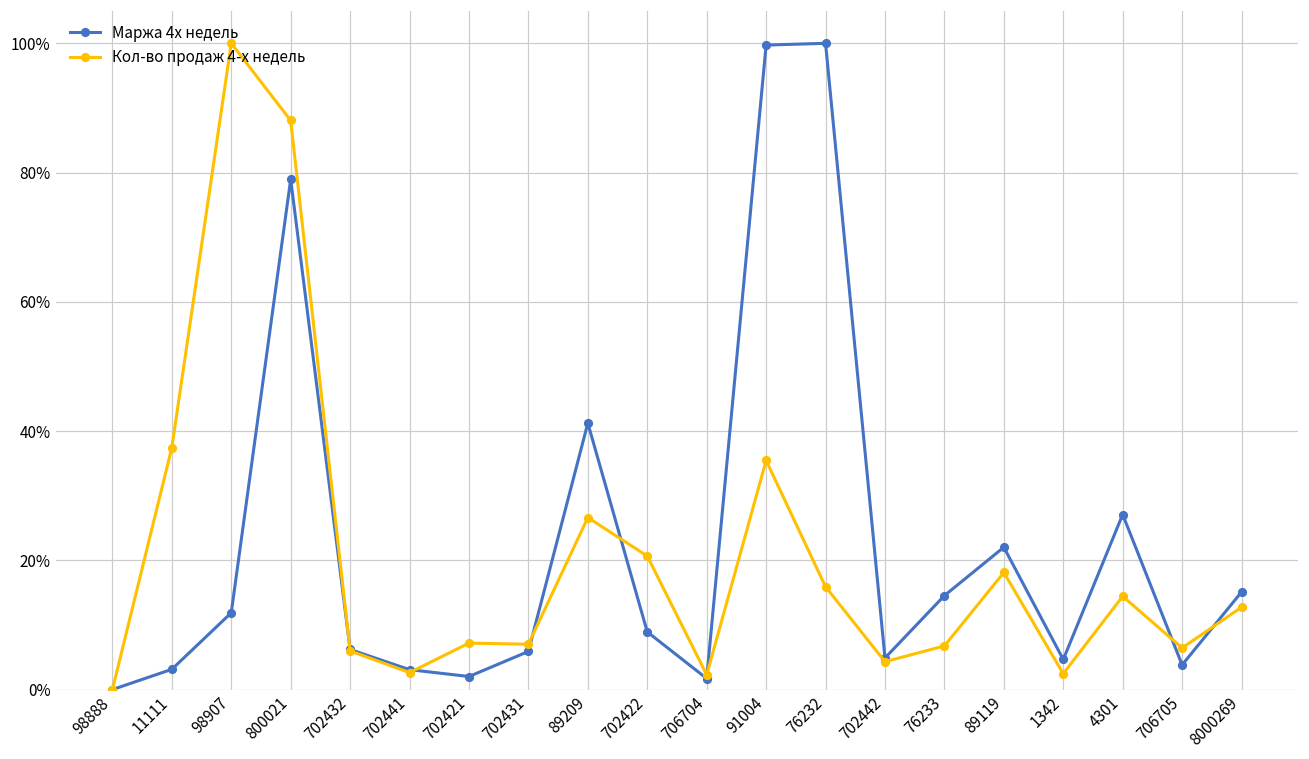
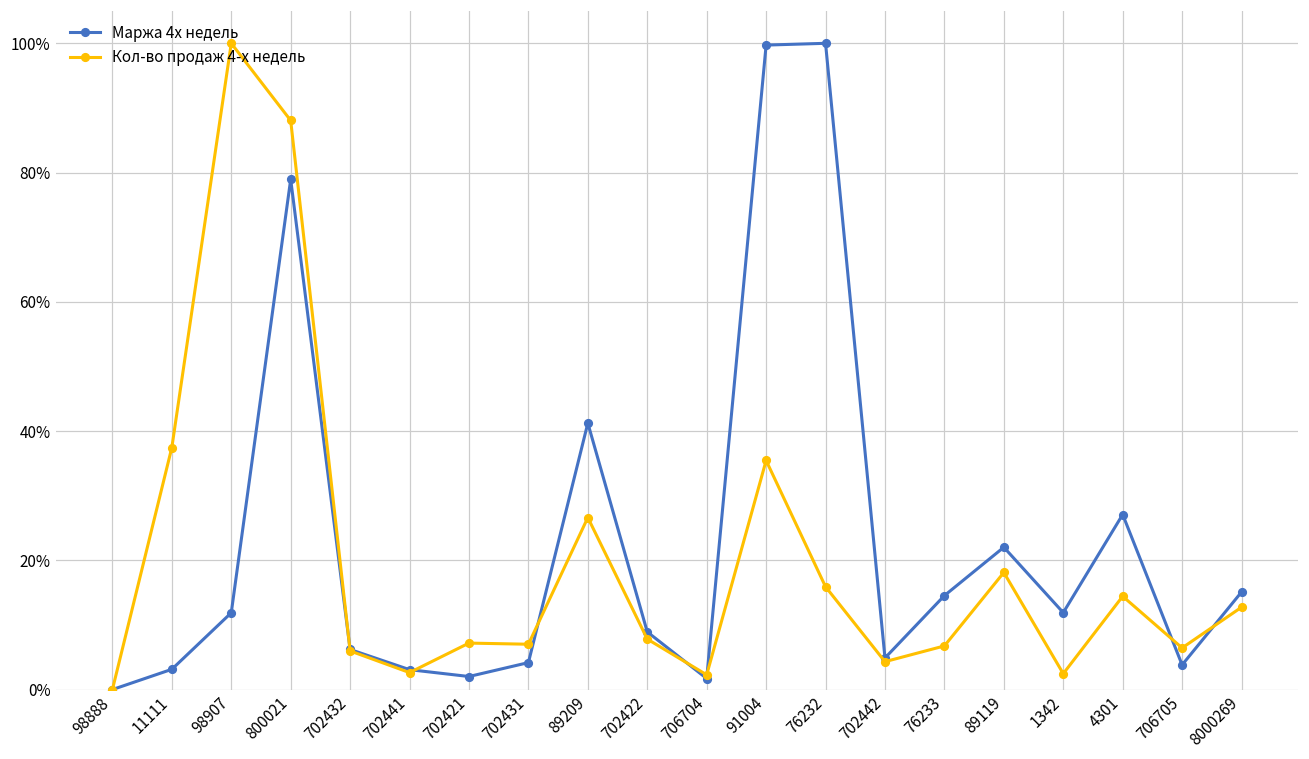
Маржа 4х недель, 702431: 6% -> 4%
Кол-во продаж 4-х недель, 702422: 21% -> 8%
Маржа 4х недель, 1342: 5% -> 12%
